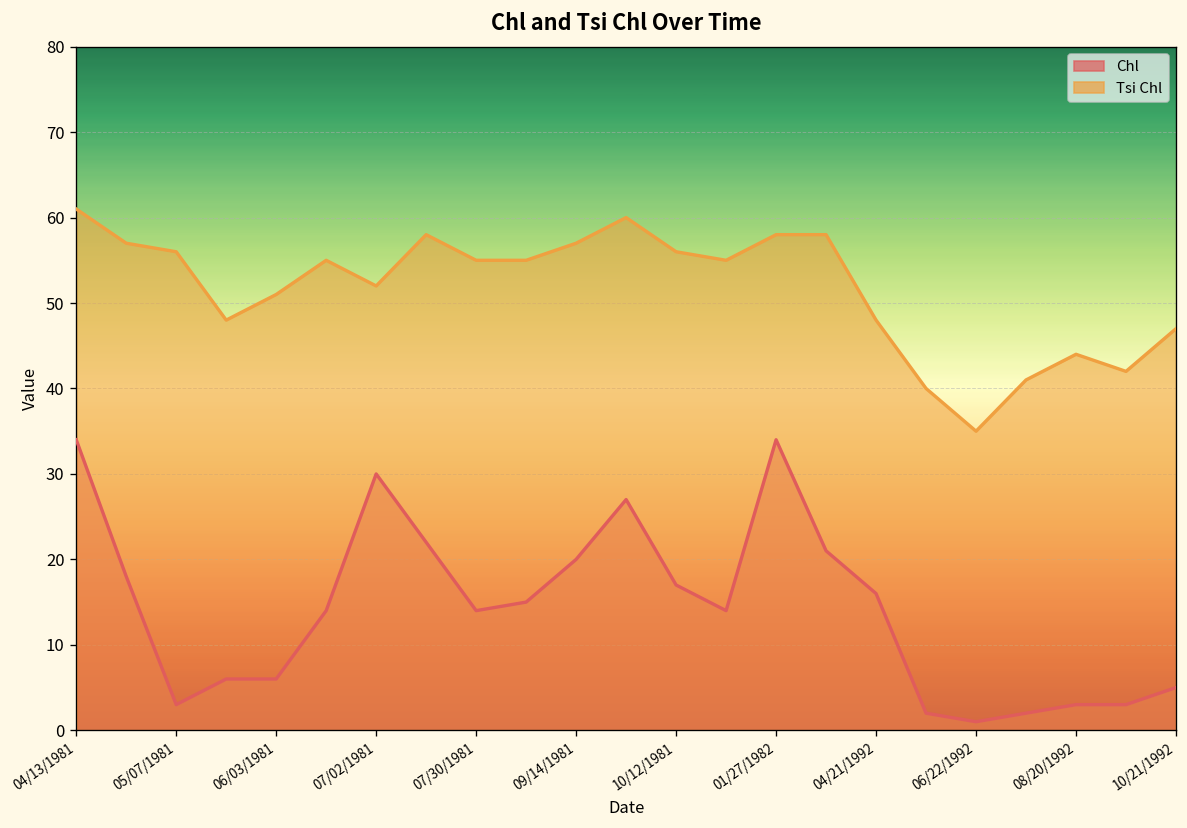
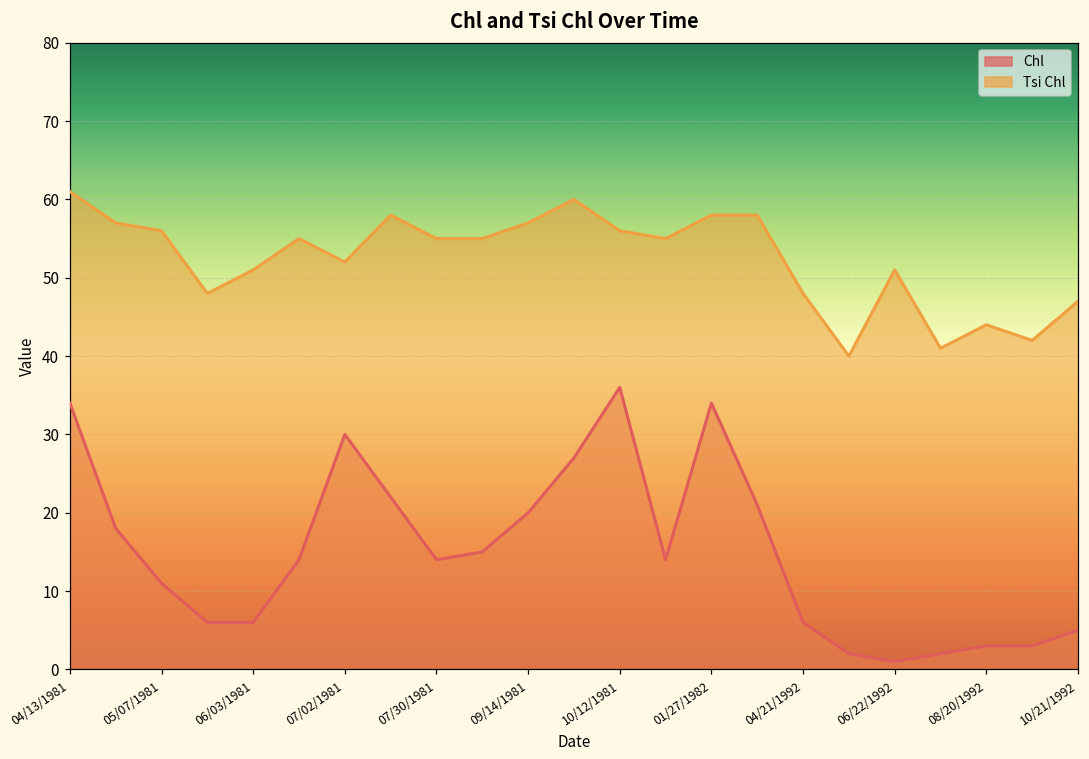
Chl, 05/07/1981: 3 -> 11
Chl, 10/12/1981: 17 -> 36
Chl, 04/21/1992: 16 -> 6
Tsi Chl, 06/22/1992: 35 -> 51
